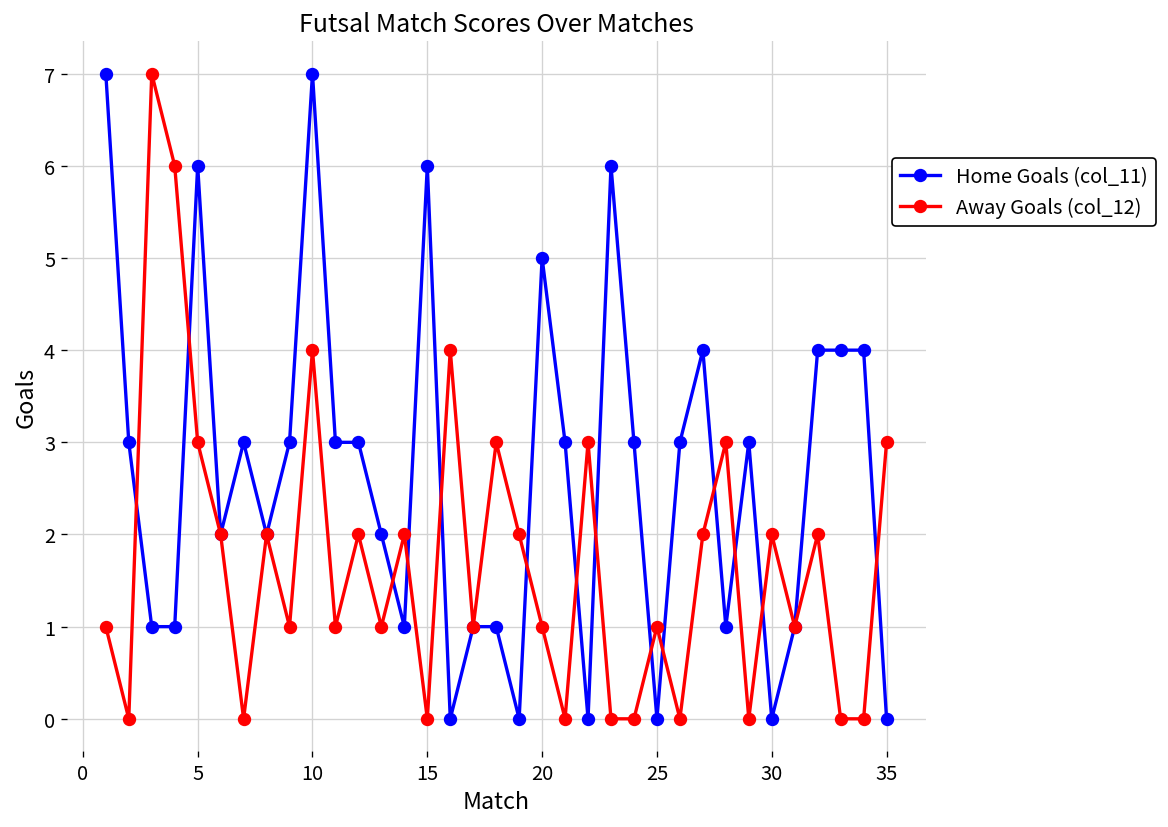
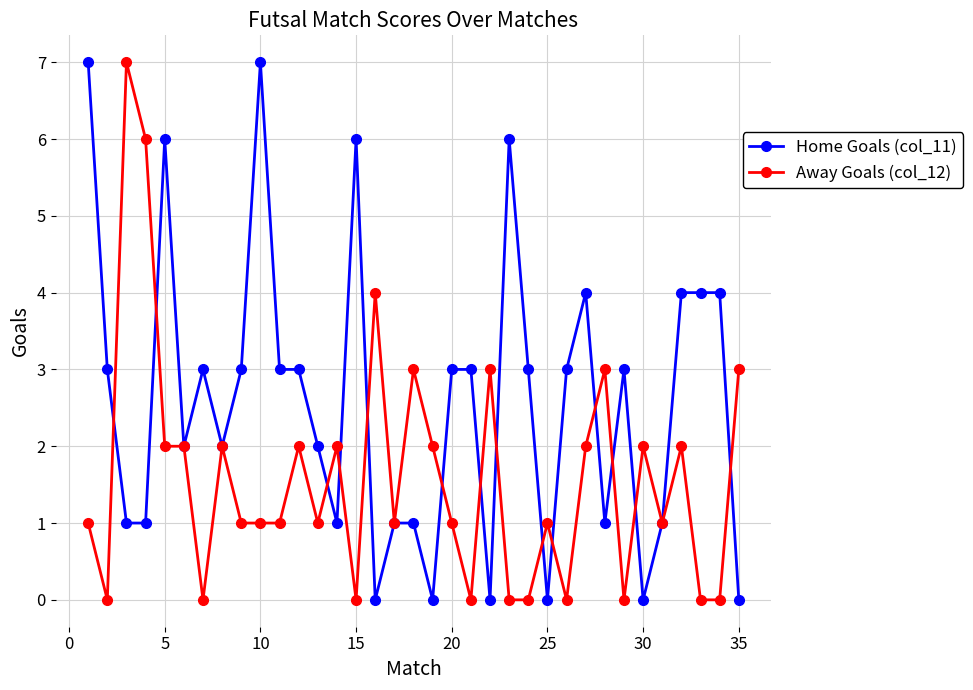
Away Goals (col_12), 5: 3 -> 2
Away Goals (col_12), 10: 4 -> 1
Home Goals (col_11), 20: 5 -> 3
